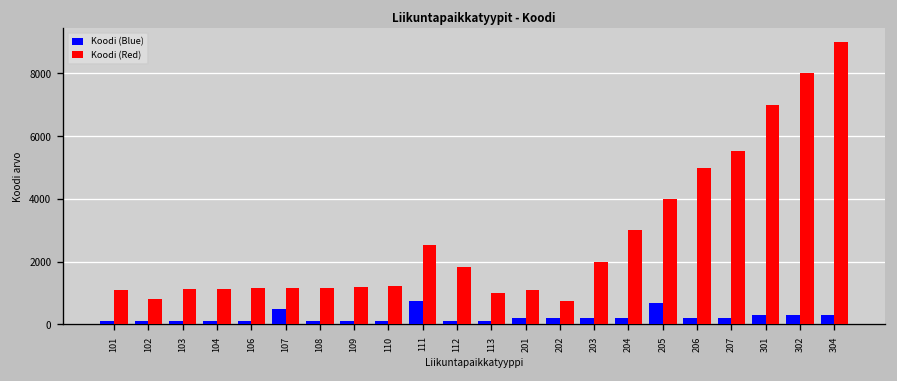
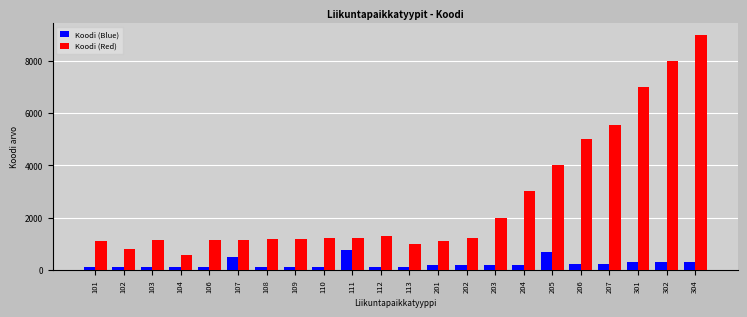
Koodi (Red), 104: 1100 -> 600
Koodi (Red), 111: 2500 -> 1200
Koodi (Red), 112: 1800 -> 1300
Koodi (Red), 202: 800 -> 1200
